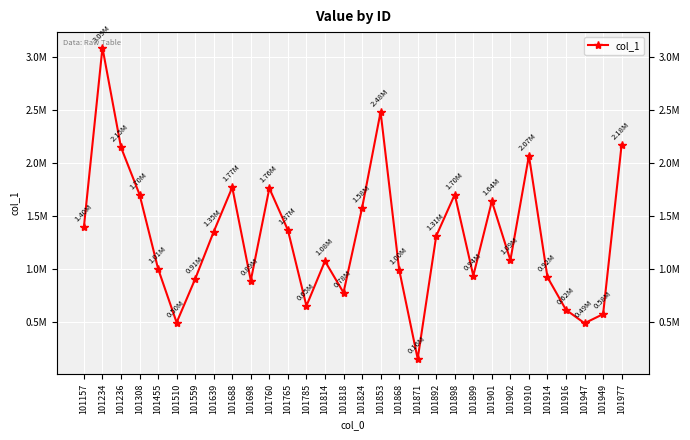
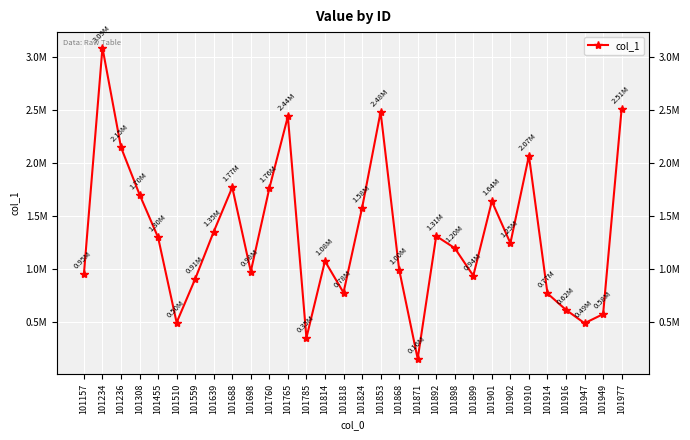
101157: 1.40M -> 0.95M
101455: 1.01M -> 1.30M
101698: 0.89M -> 0.98M
101765: 1.37M -> 2.44M
101785: 0.65M -> 0.35M
101898: 1.70M -> 1.20M
101902: 1.09M -> 1.25M
101914: 0.92M -> 0.77M
101977: 2.18M -> 2.51M
